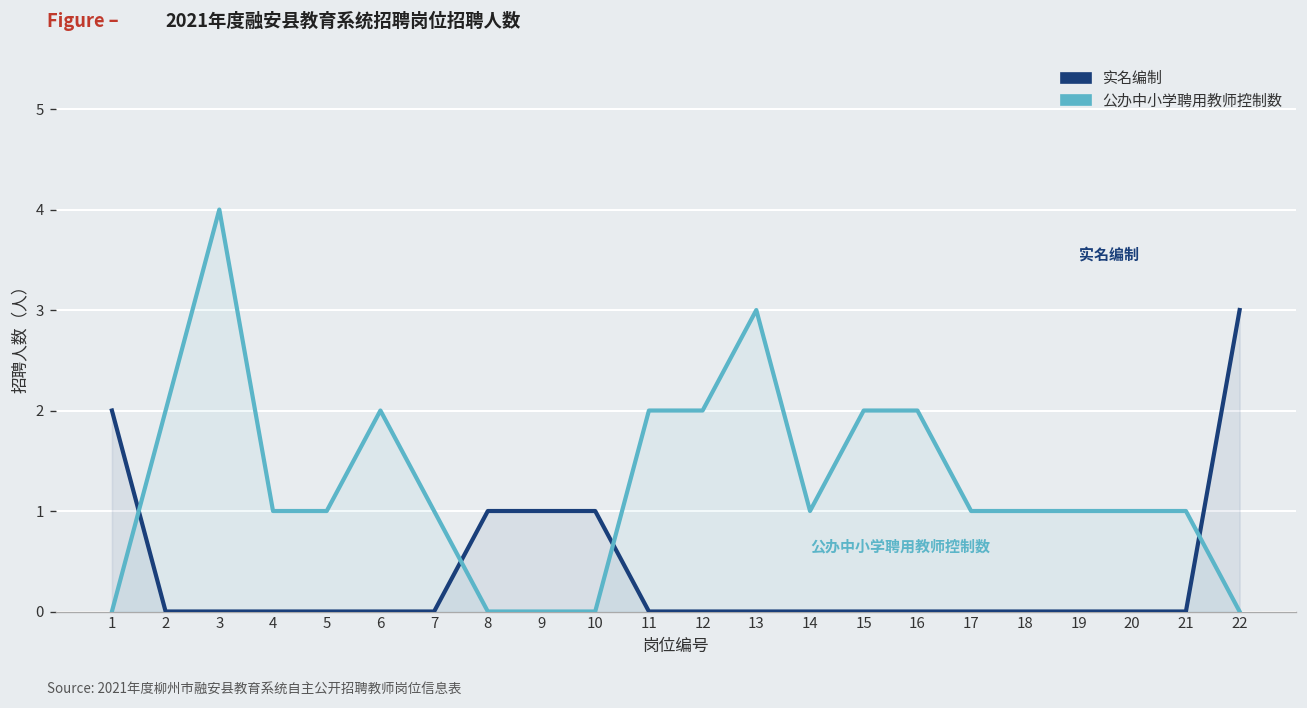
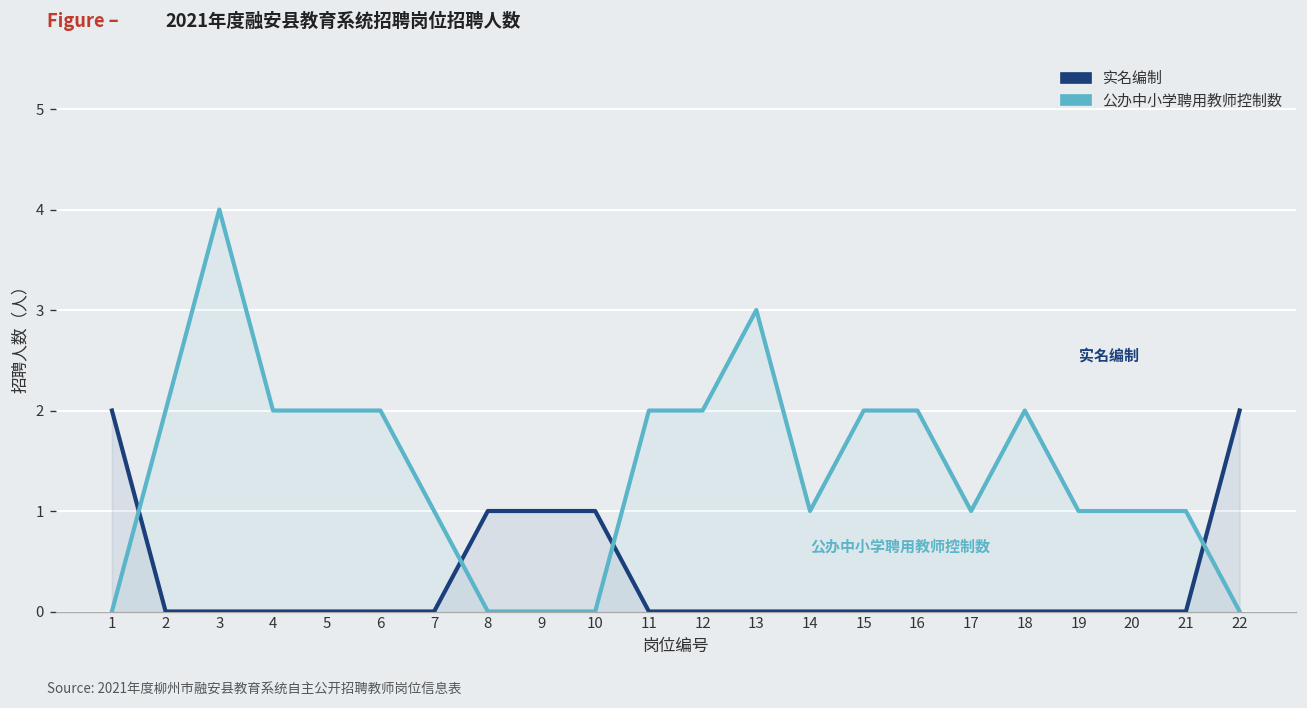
公办中小学聘用教师控制数, 4: 1 -> 2
公办中小学聘用教师控制数, 5: 1 -> 2
公办中小学聘用教师控制数, 18: 1 -> 2
实名编制, 22: 3 -> 2
